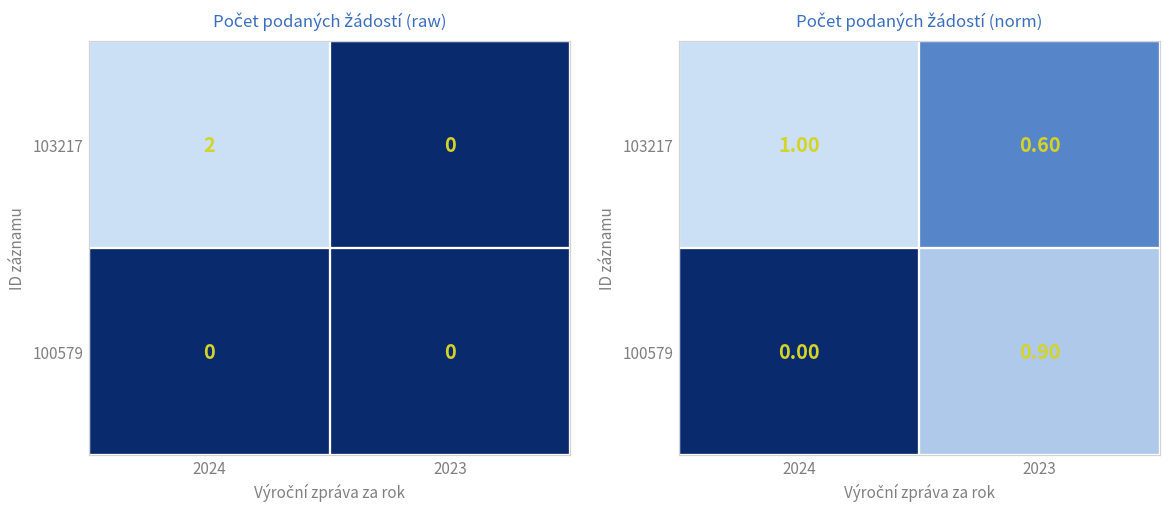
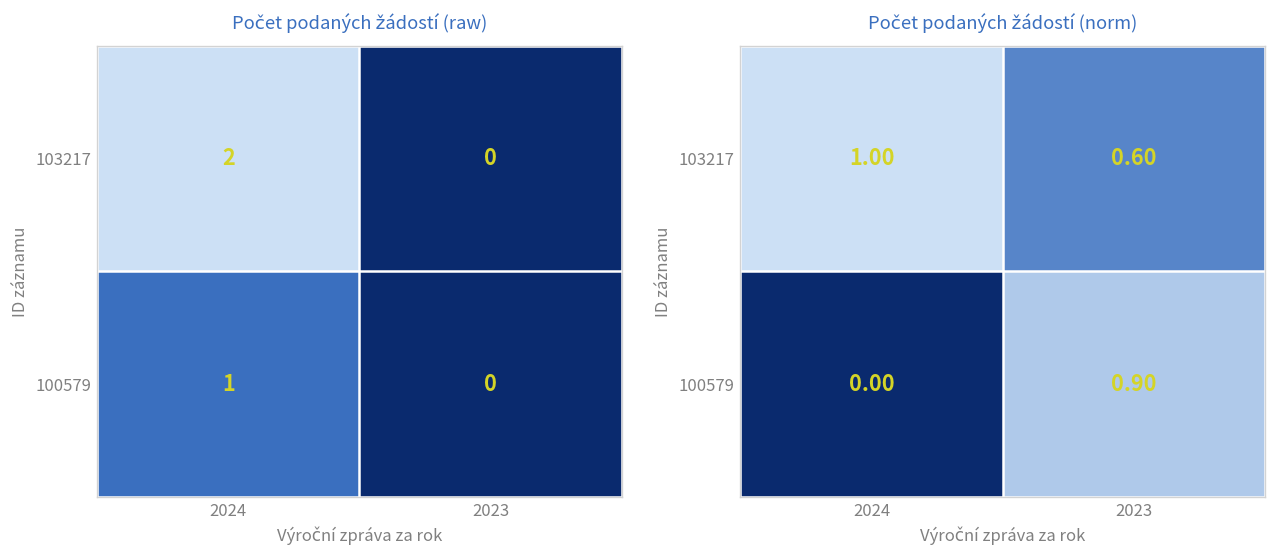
Počet podaných žádostí (raw), 100579, 2024: 0 -> 1
